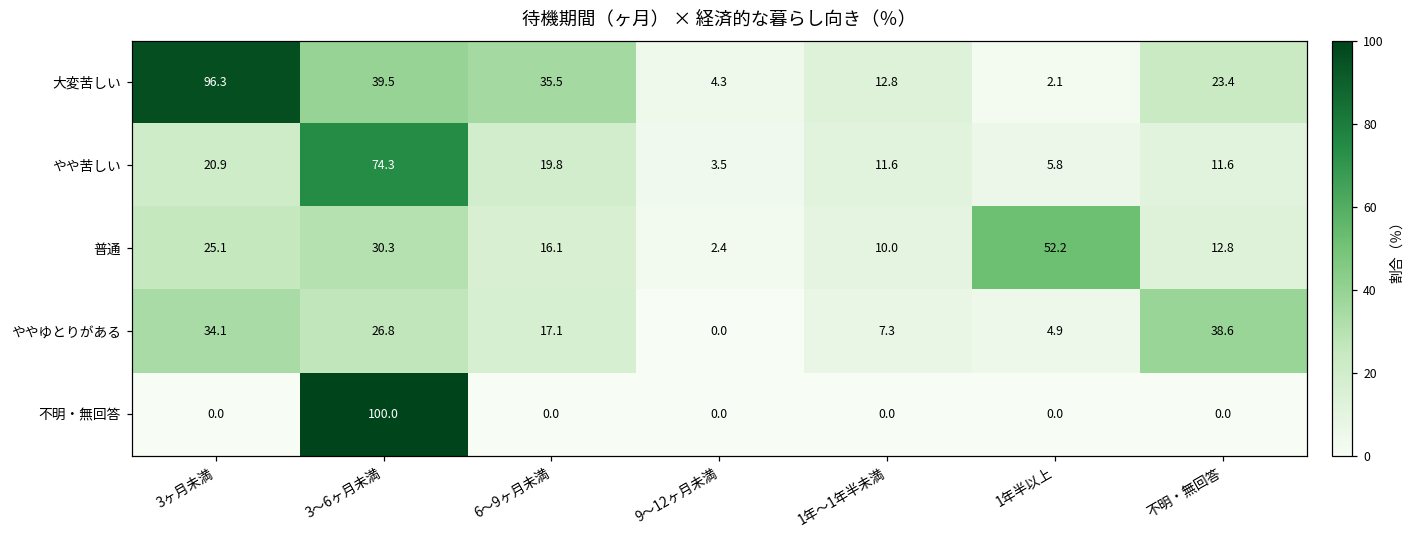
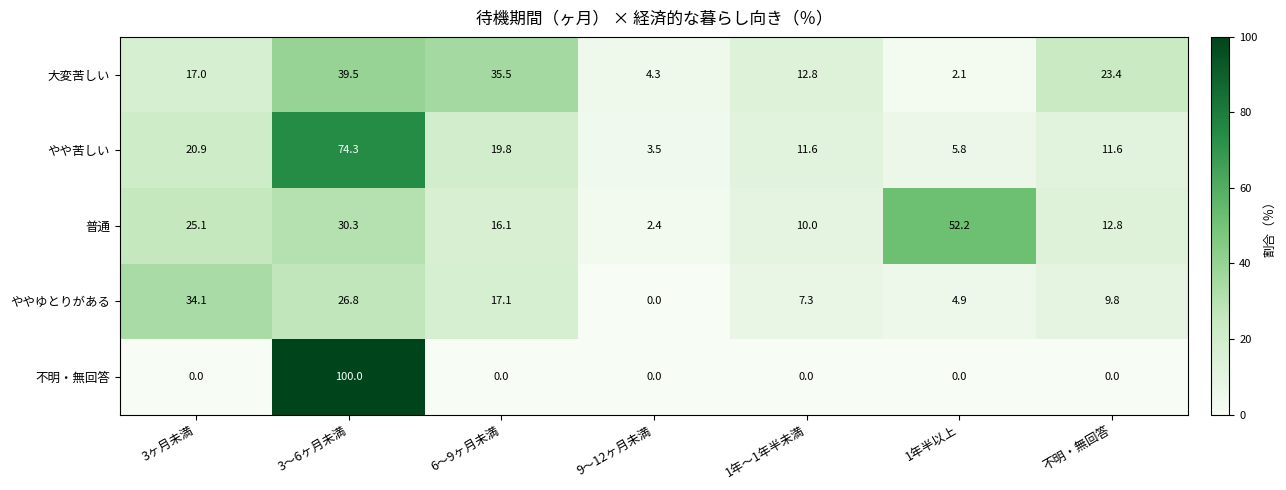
大変苦しい, 3ヶ月未満: 96.3 -> 17.0
ややゆとりがある, 不明・無回答: 38.6 -> 9.8
